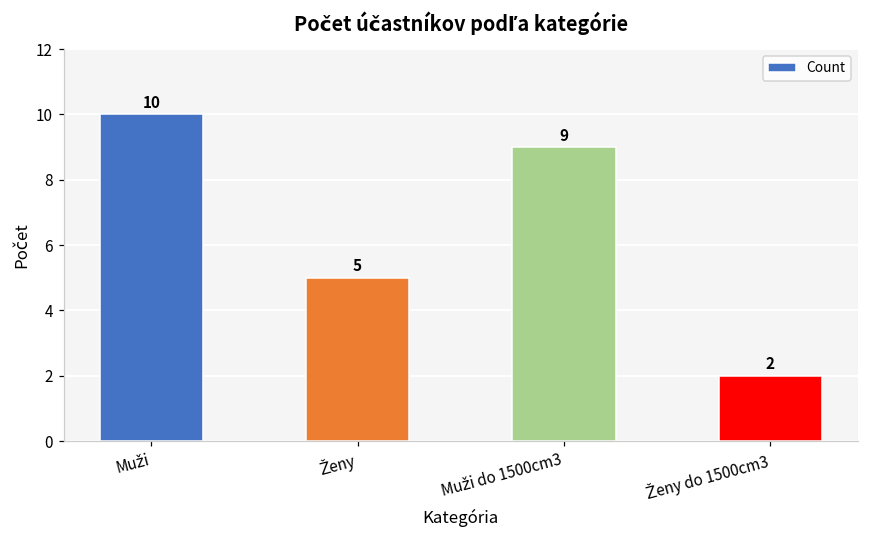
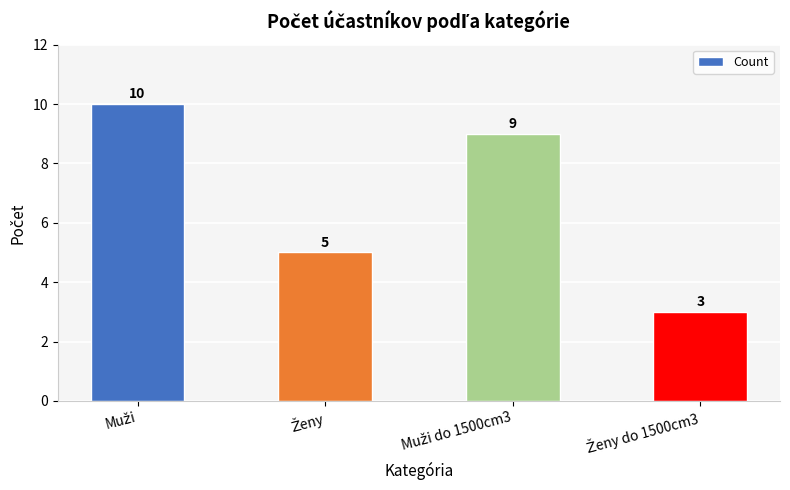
Ženy do 1500cm3: 2 -> 3
